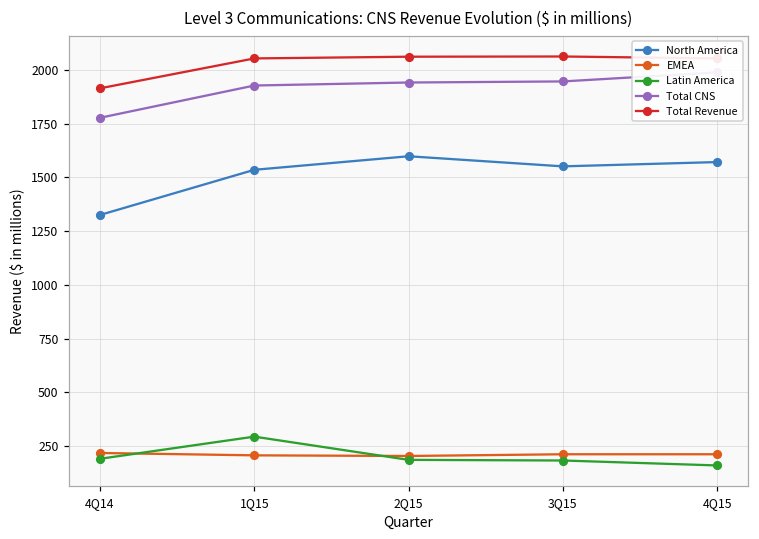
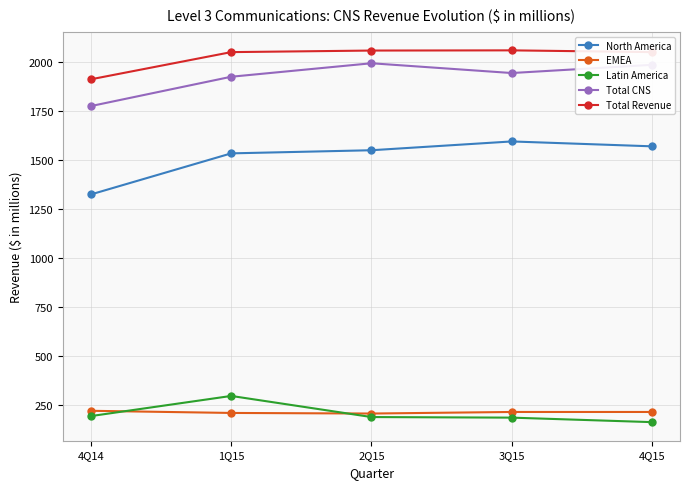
North America, 2Q15: 1600 -> 1550
Total CNS, 2Q15: 1940 -> 2000
North America, 3Q15: 1550 -> 1600
